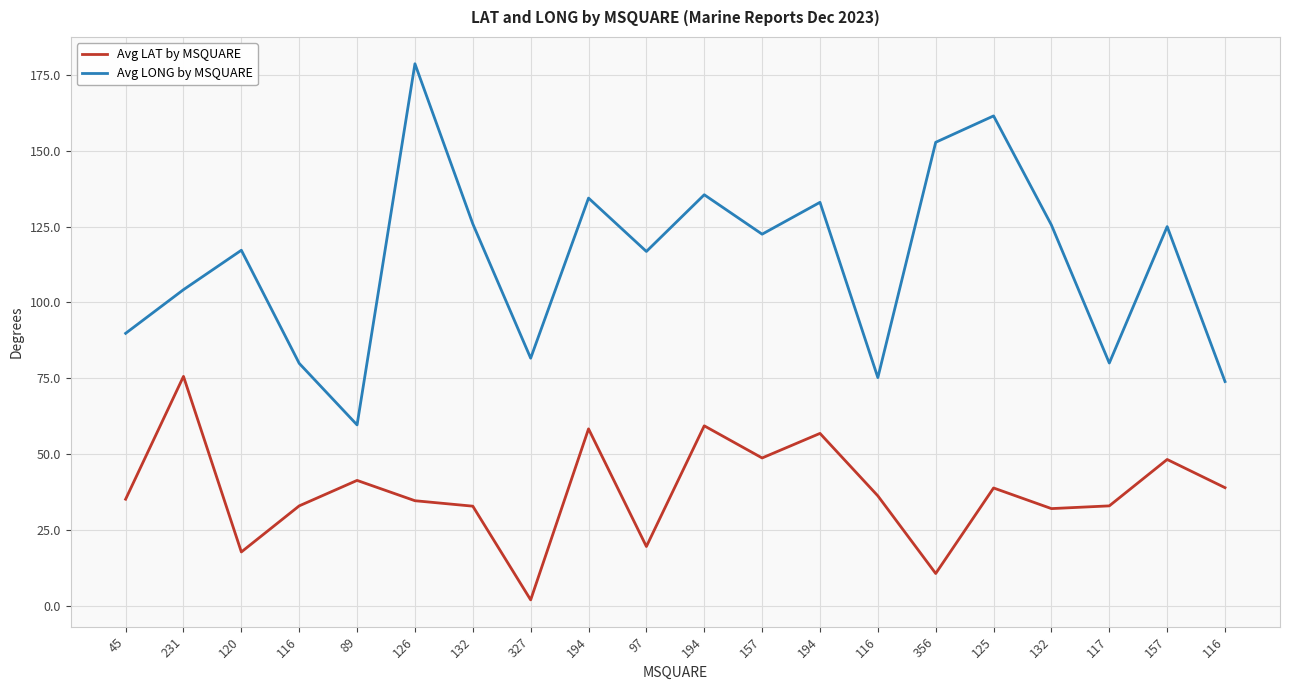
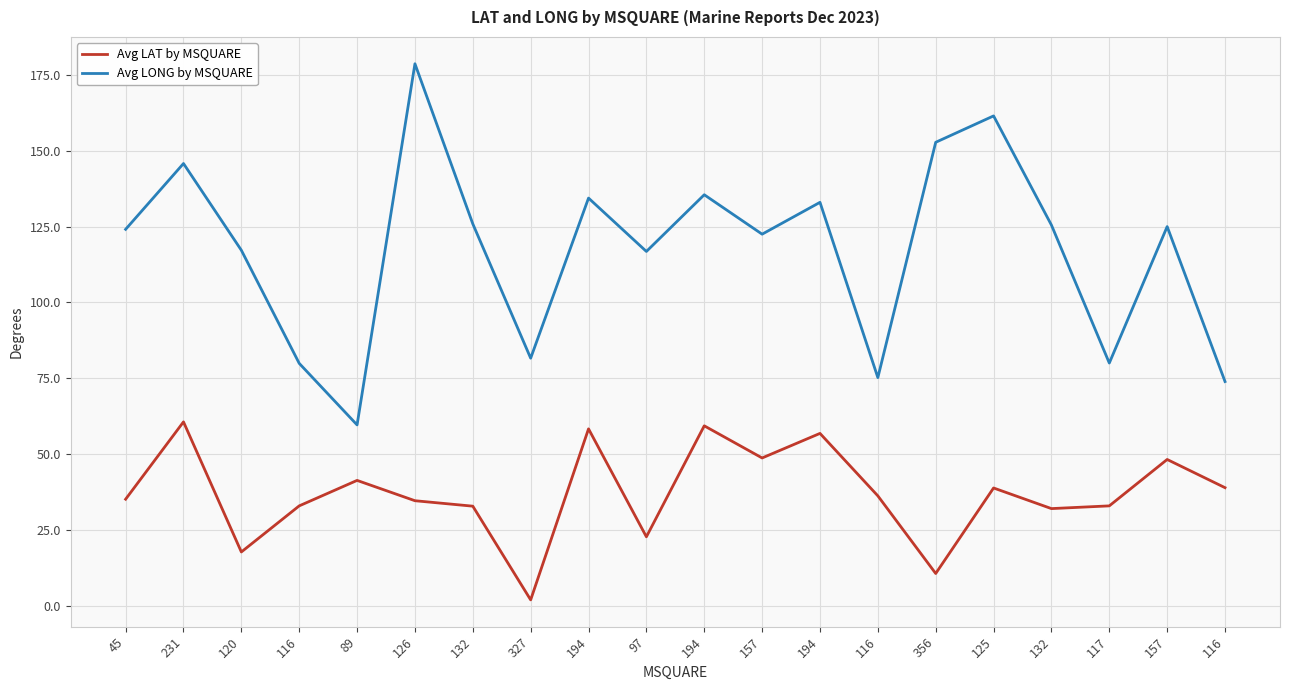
Avg LONG by MSQUARE, 45: 90 -> 124
Avg LAT by MSQUARE, 231: 76 -> 61
Avg LONG by MSQUARE, 231: 104 -> 146
Avg LAT by MSQUARE, 97: 20 -> 23
